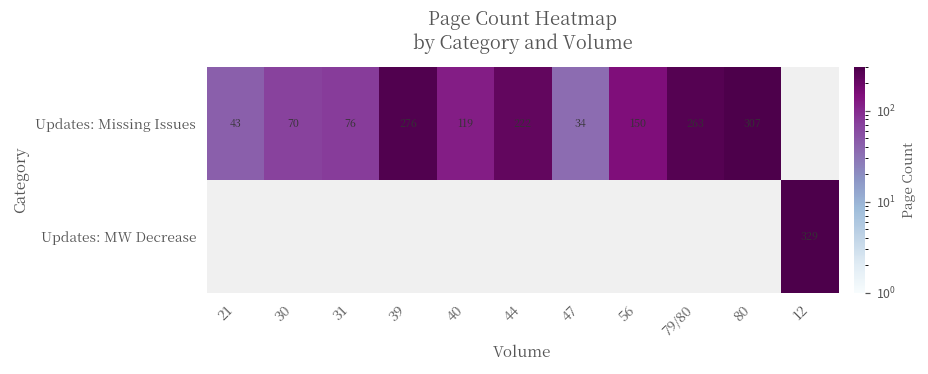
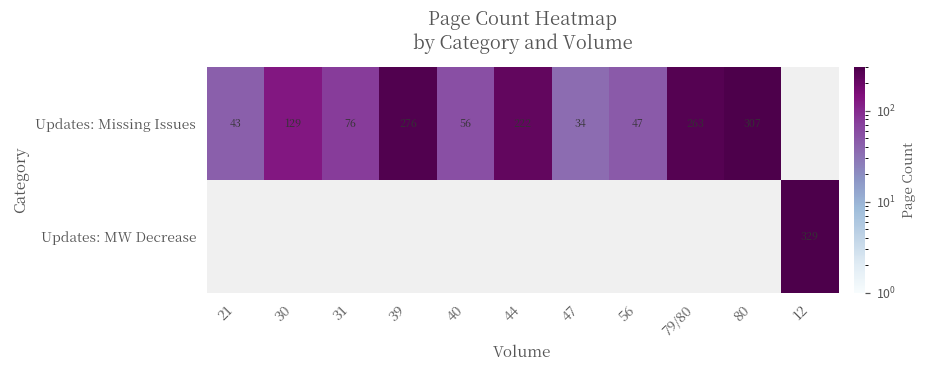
Updates: Missing Issues, 30: 70 -> 129
Updates: Missing Issues, 40: 119 -> 56
Updates: Missing Issues, 56: 150 -> 47
